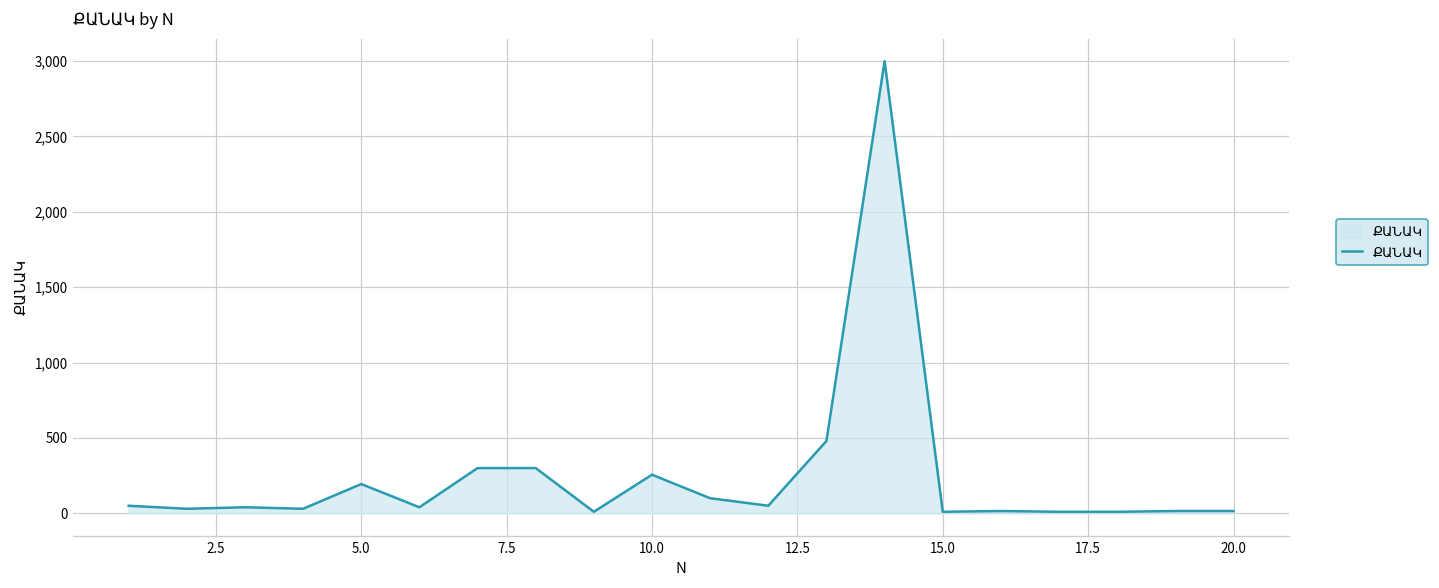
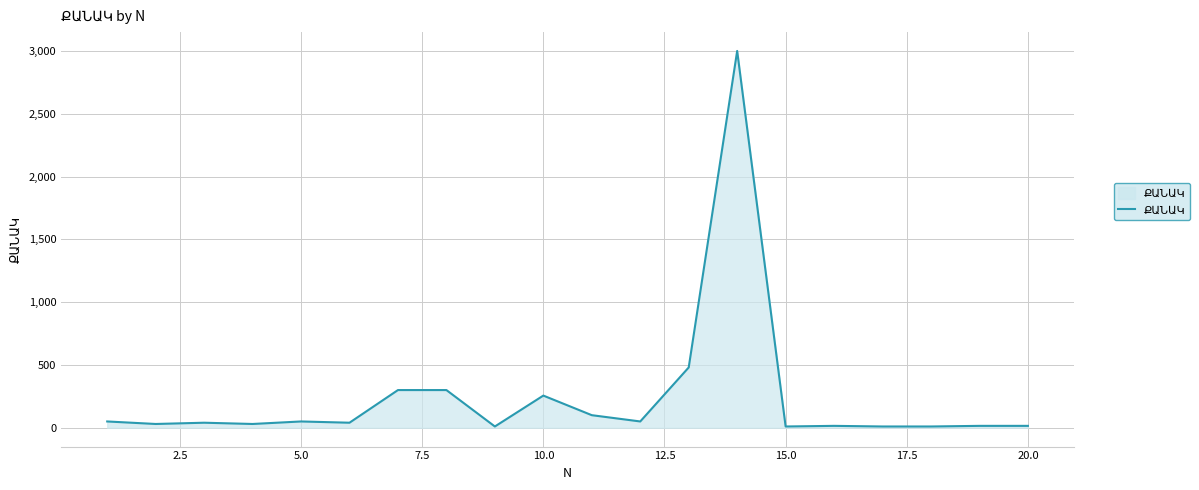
5.0: 190 -> 50
